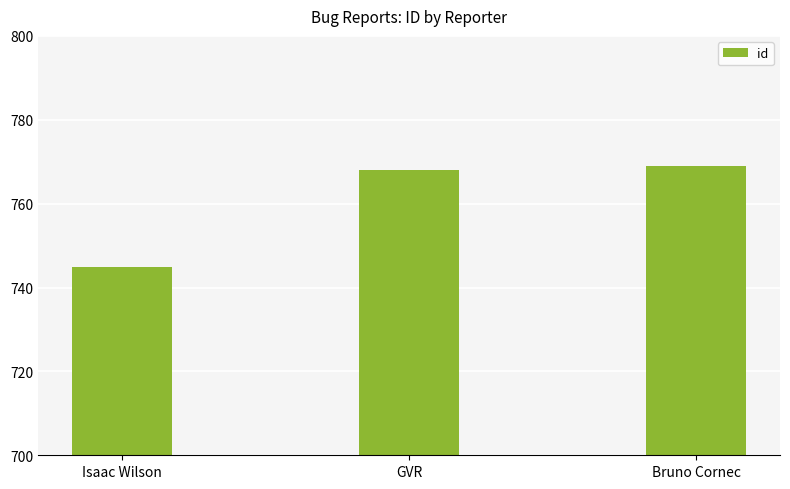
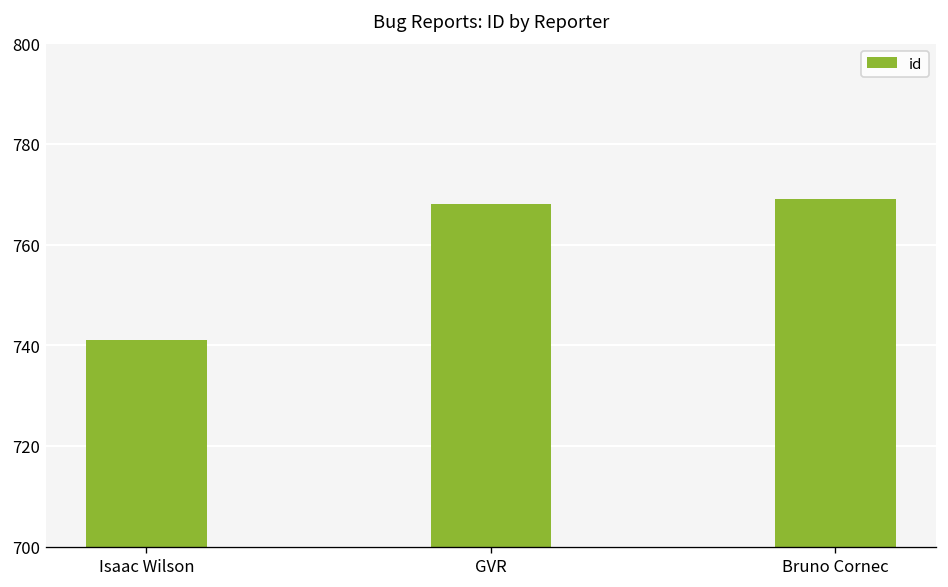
Isaac Wilson: 745 -> 741
